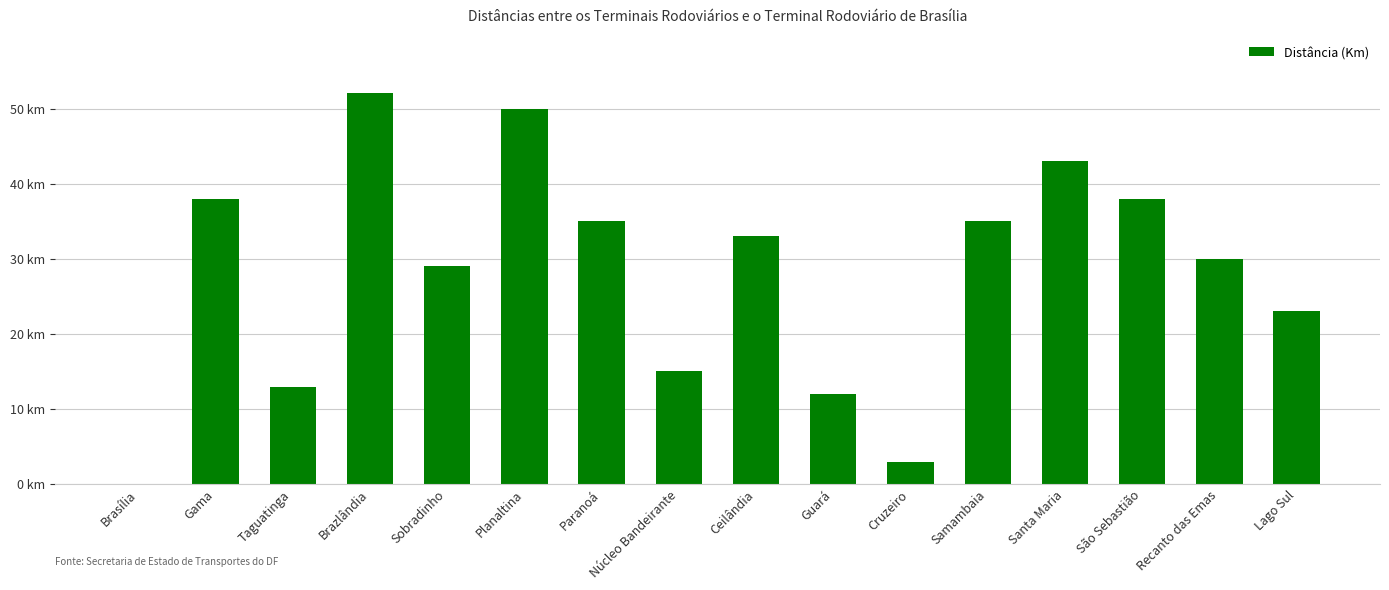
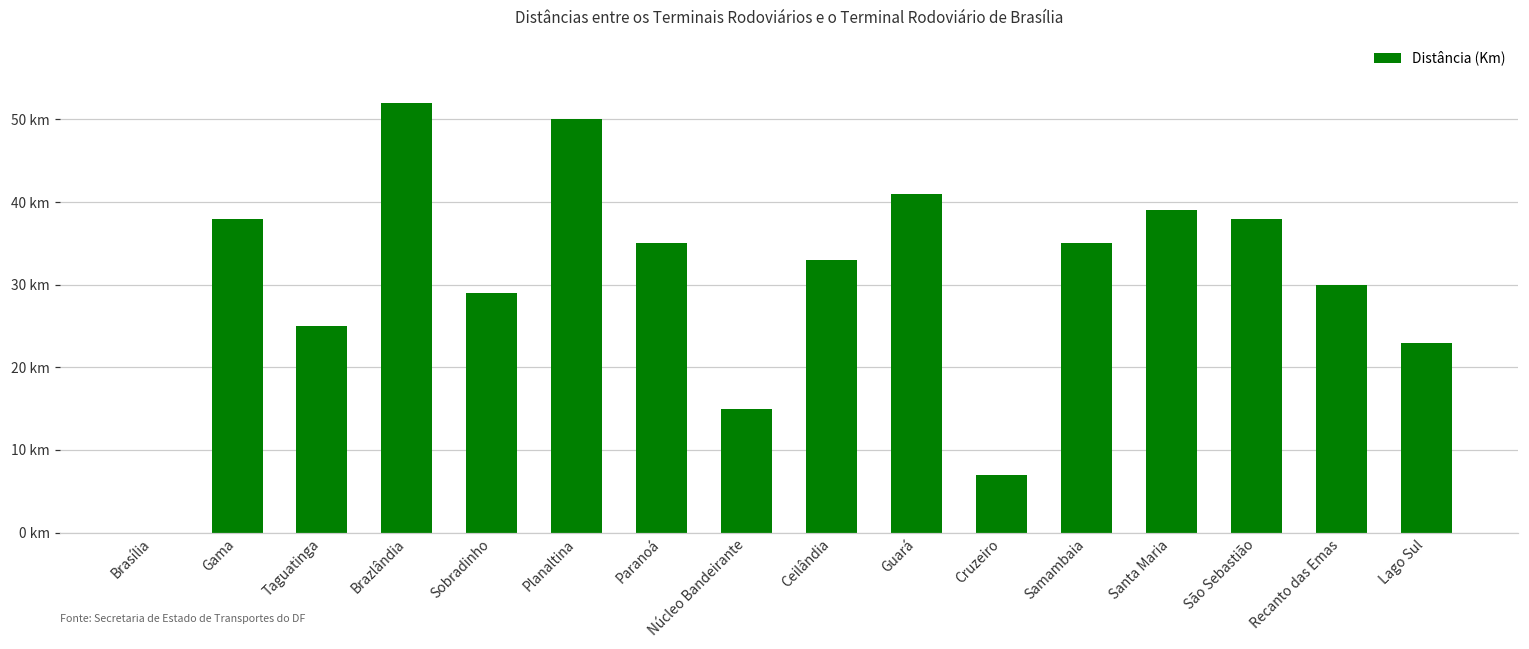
Taguatinga: 13 km -> 25 km
Guará: 12 km -> 41 km
Cruzeiro: 3 km -> 7 km
Santa Maria: 43 km -> 39 km
